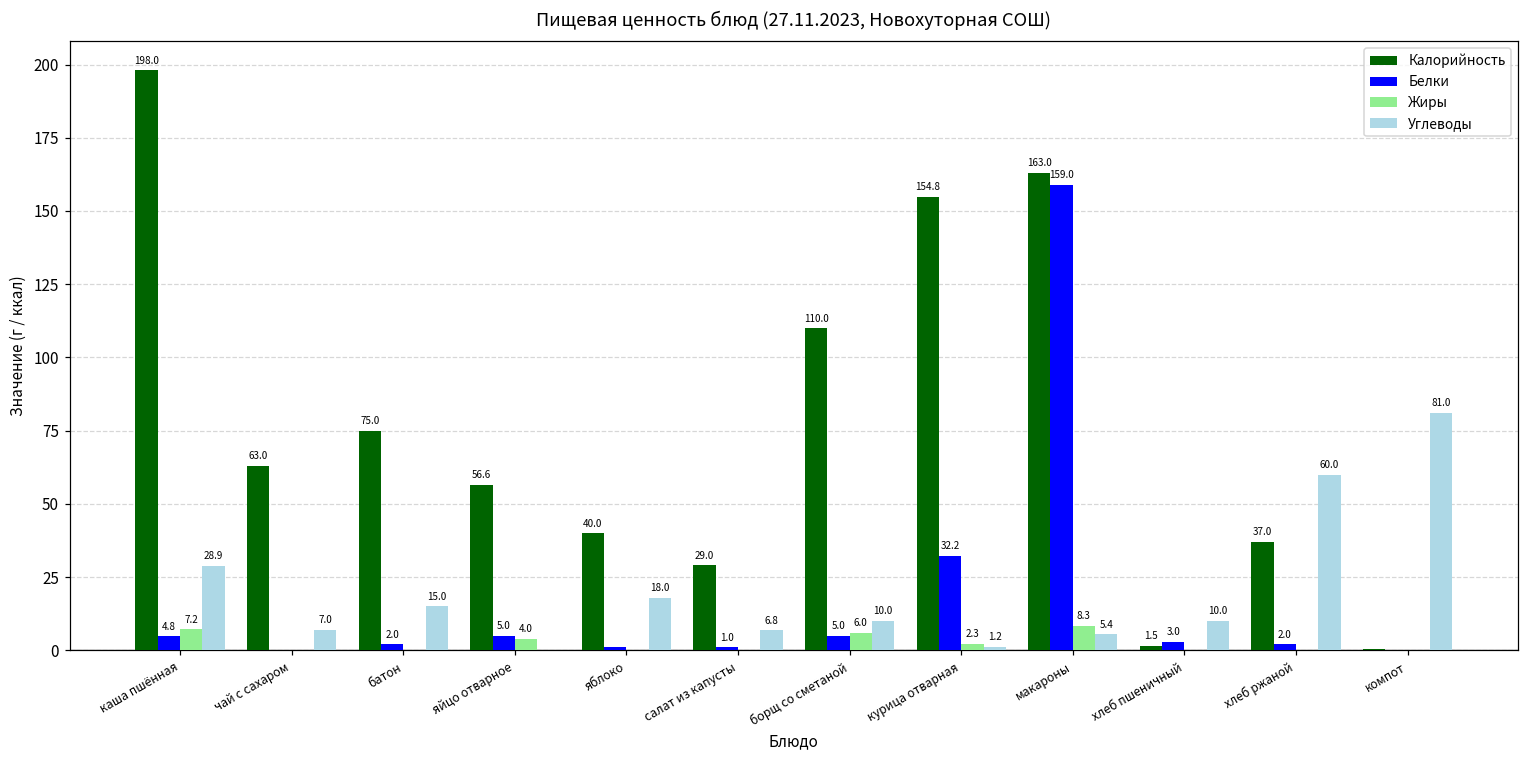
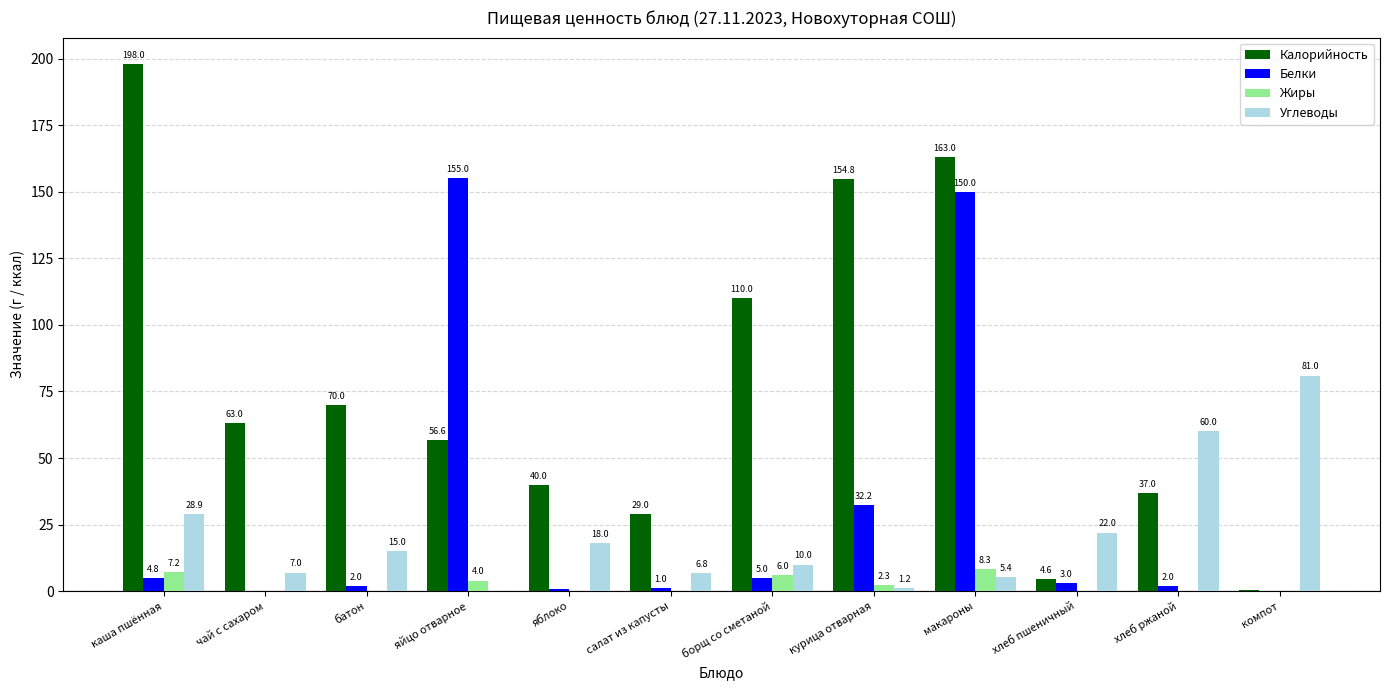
Калорийность, батон: 75.0 -> 70.0
Белки, яйцо отварное: 5.0 -> 155.0
Белки, макароны: 159.0 -> 150.0
Калорийность, хлеб пшеничный: 1.5 -> 4.6
Углеводы, хлеб пшеничный: 10.0 -> 22.0
